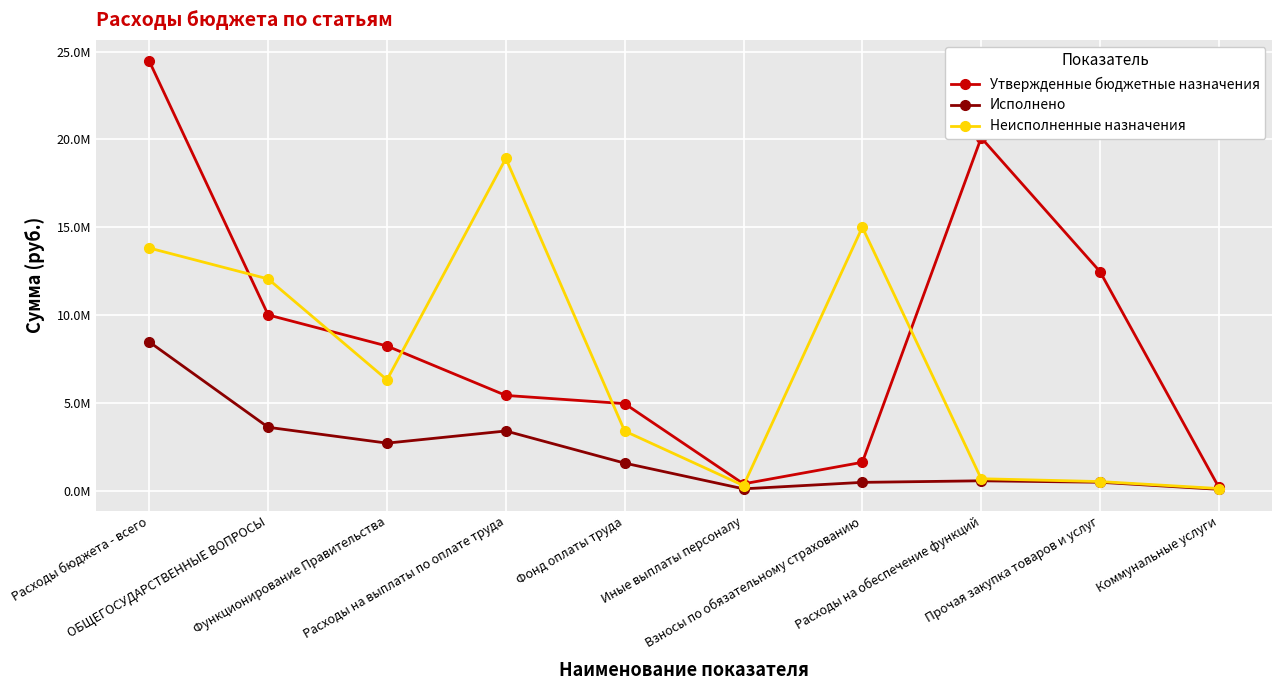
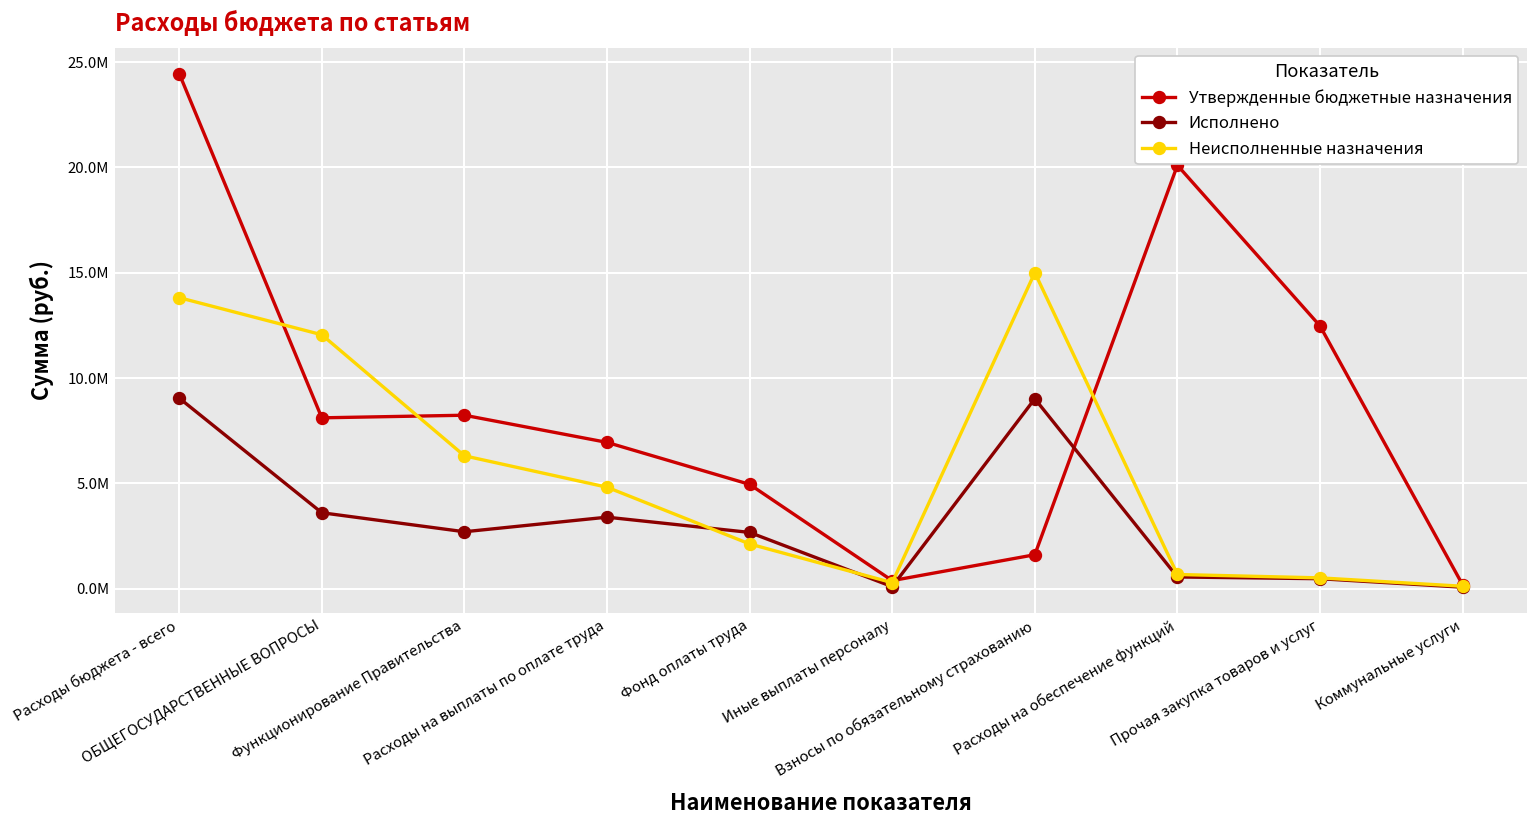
Исполнено, Расходы бюджета - всего: 8500000 -> 9000000
Утвержденные бюджетные назначения, ОБЩЕГОСУДАРСТВЕННЫЕ ВОПРОСЫ: 10000000 -> 8100000
Утвержденные бюджетные назначения, Расходы на выплаты по оплате труда: 5400000 -> 6900000
Неисполненные назначения, Расходы на выплаты по оплате труда: 18900000 -> 4800000
Исполнено, Фонд оплаты труда: 1600000 -> 2700000
Неисполненные назначения, Фонд оплаты труда: 3400000 -> 2100000
Исполнено, Взносы по обязательному страхованию: 500000 -> 9000000
